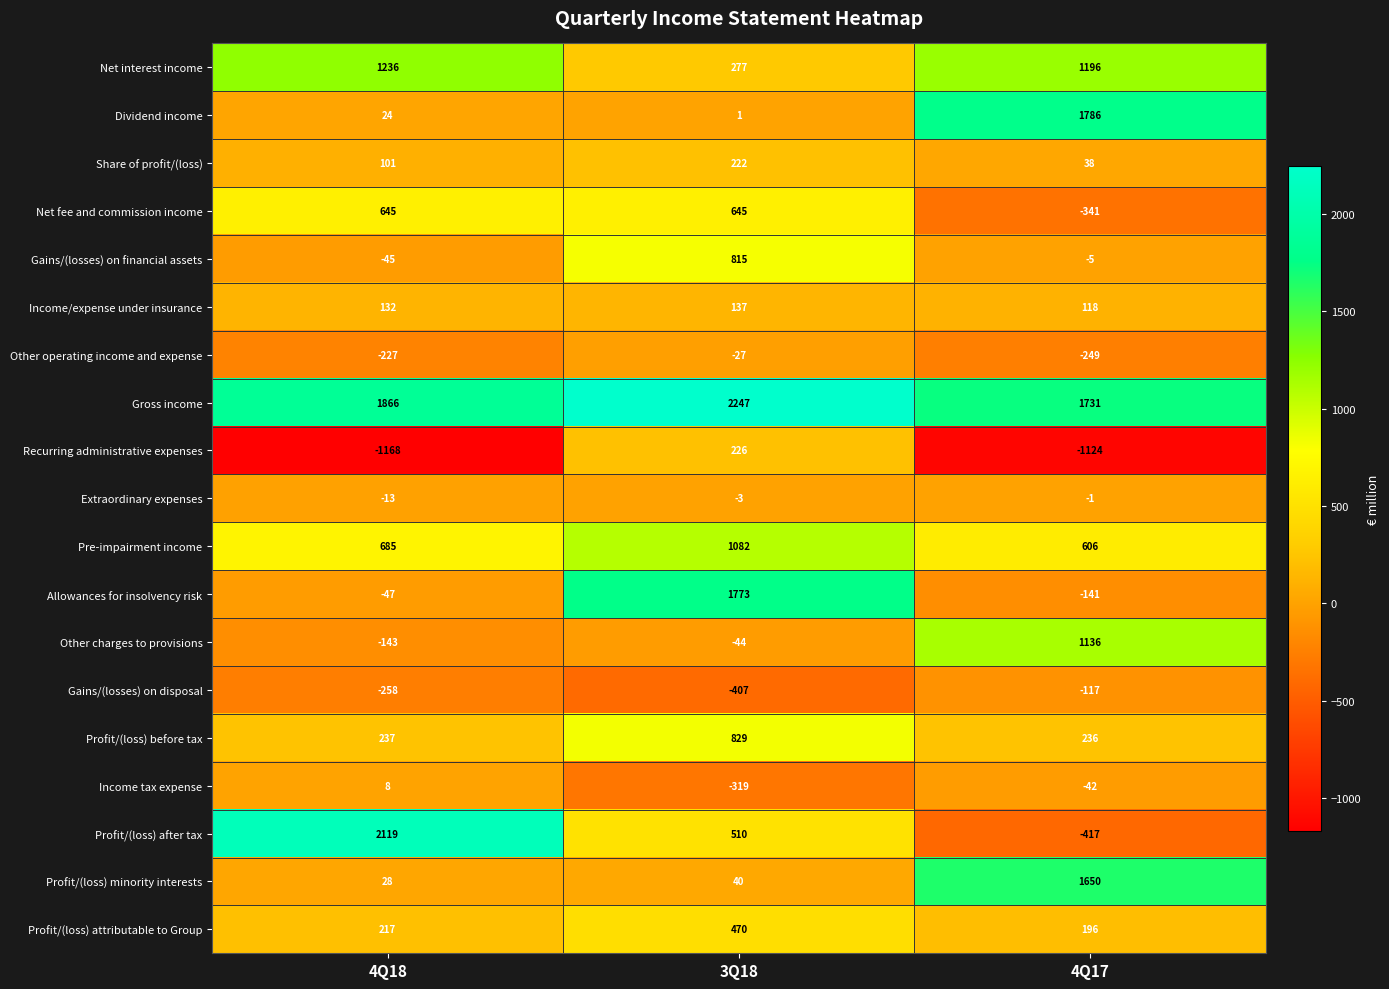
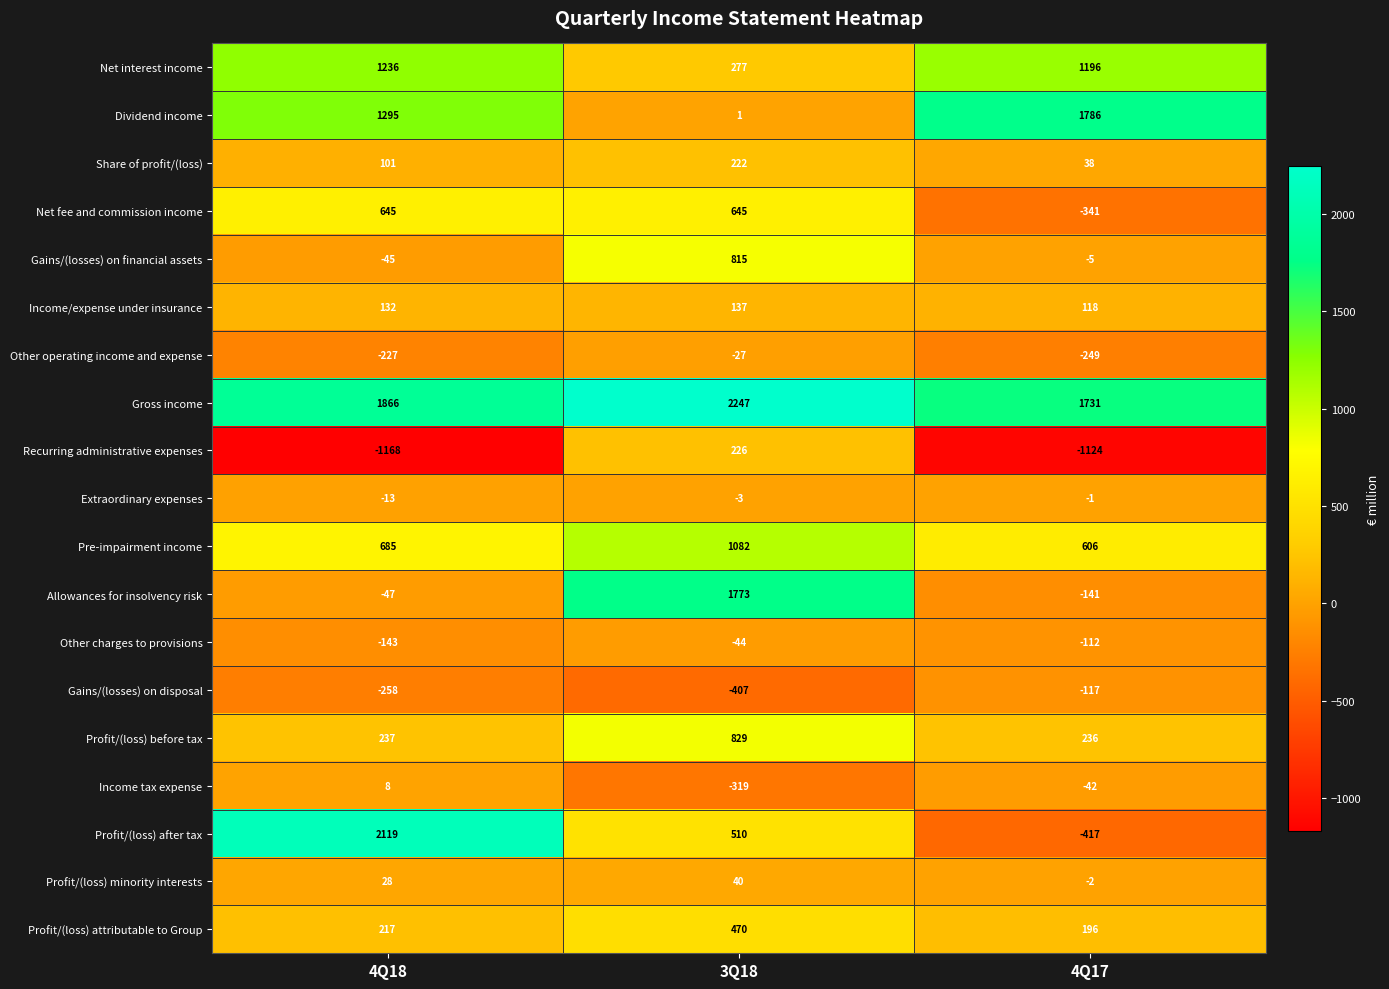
Dividend income, 4Q18: 24 -> 1295
Other charges to provisions, 4Q17: 1136 -> -112
Profit/(loss) minority interests, 4Q17: 1650 -> -2
